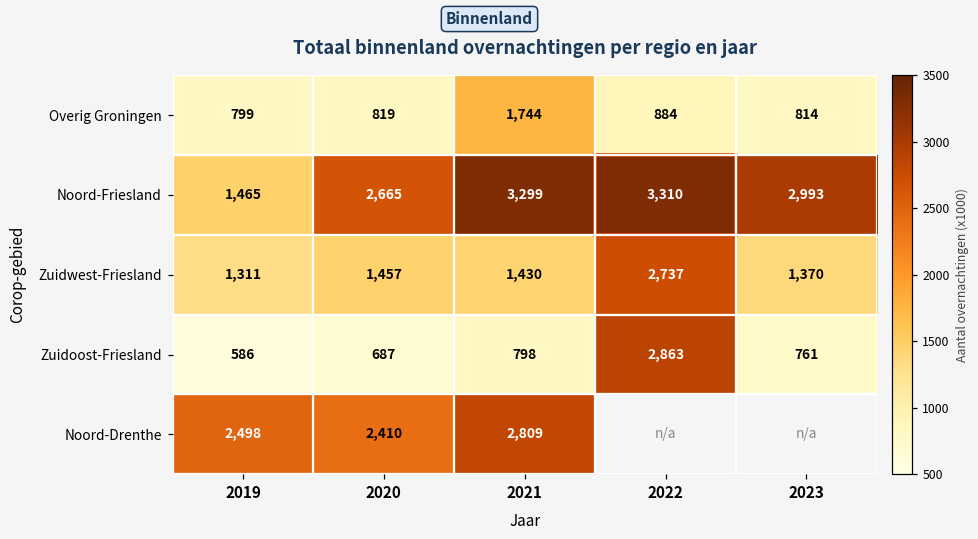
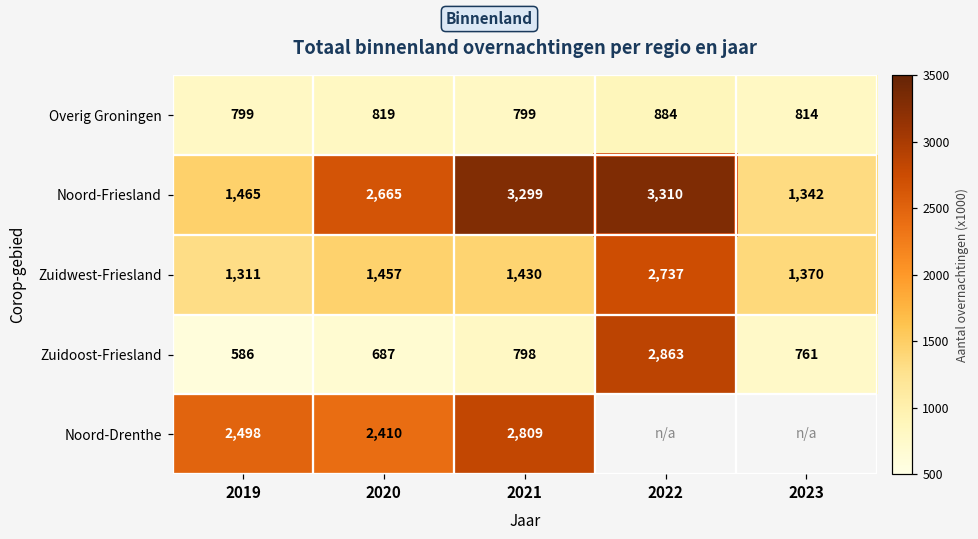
Overig Groningen, 2021: 1,744 -> 799
Noord-Friesland, 2023: 2,993 -> 1,342
